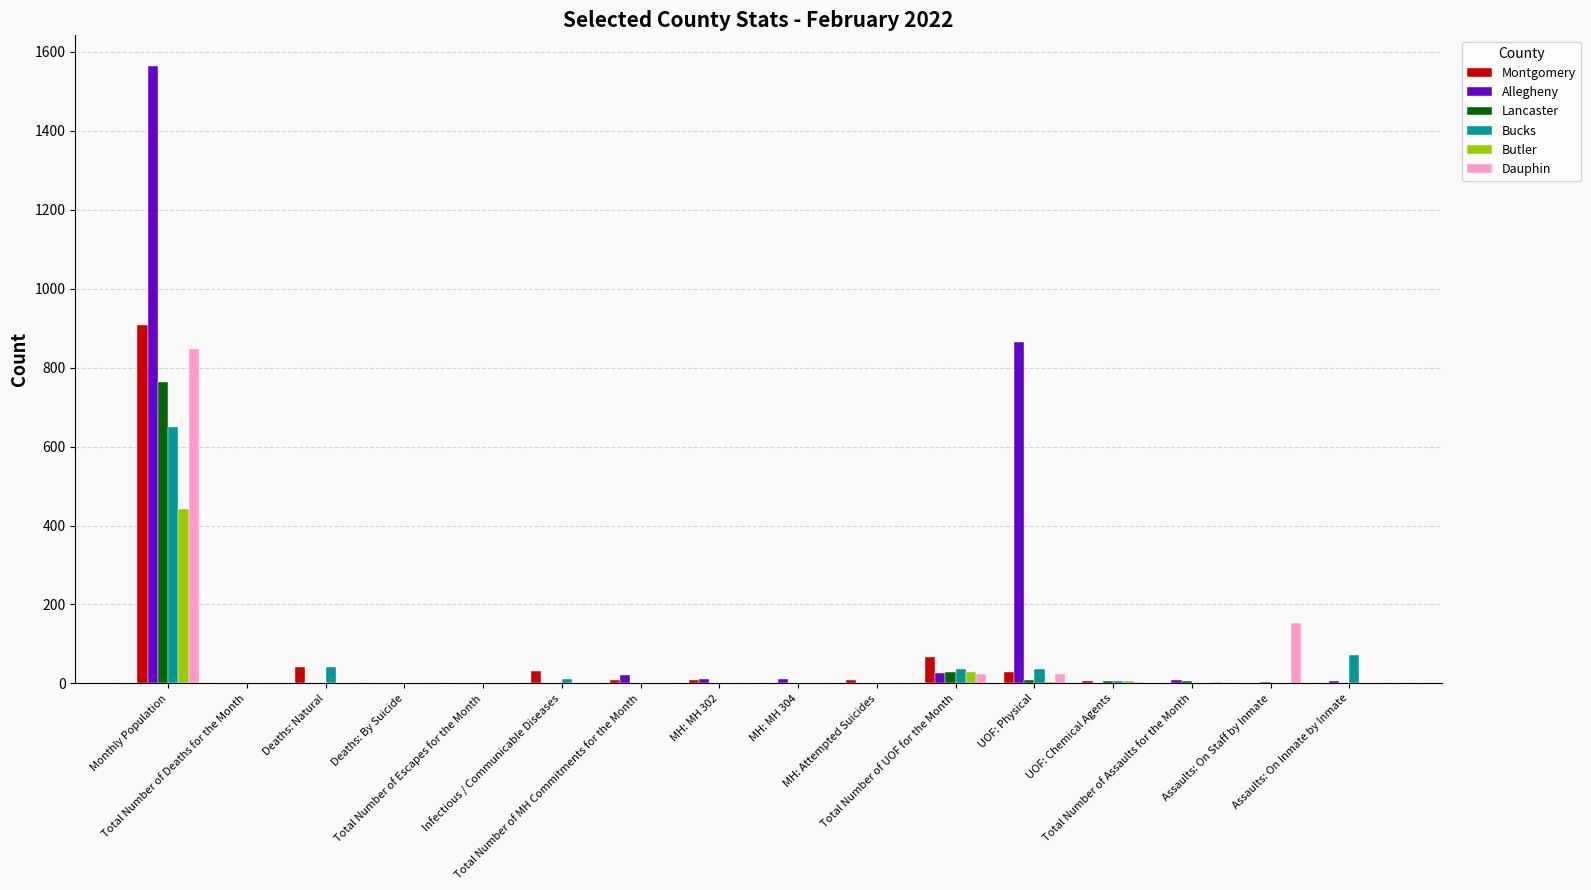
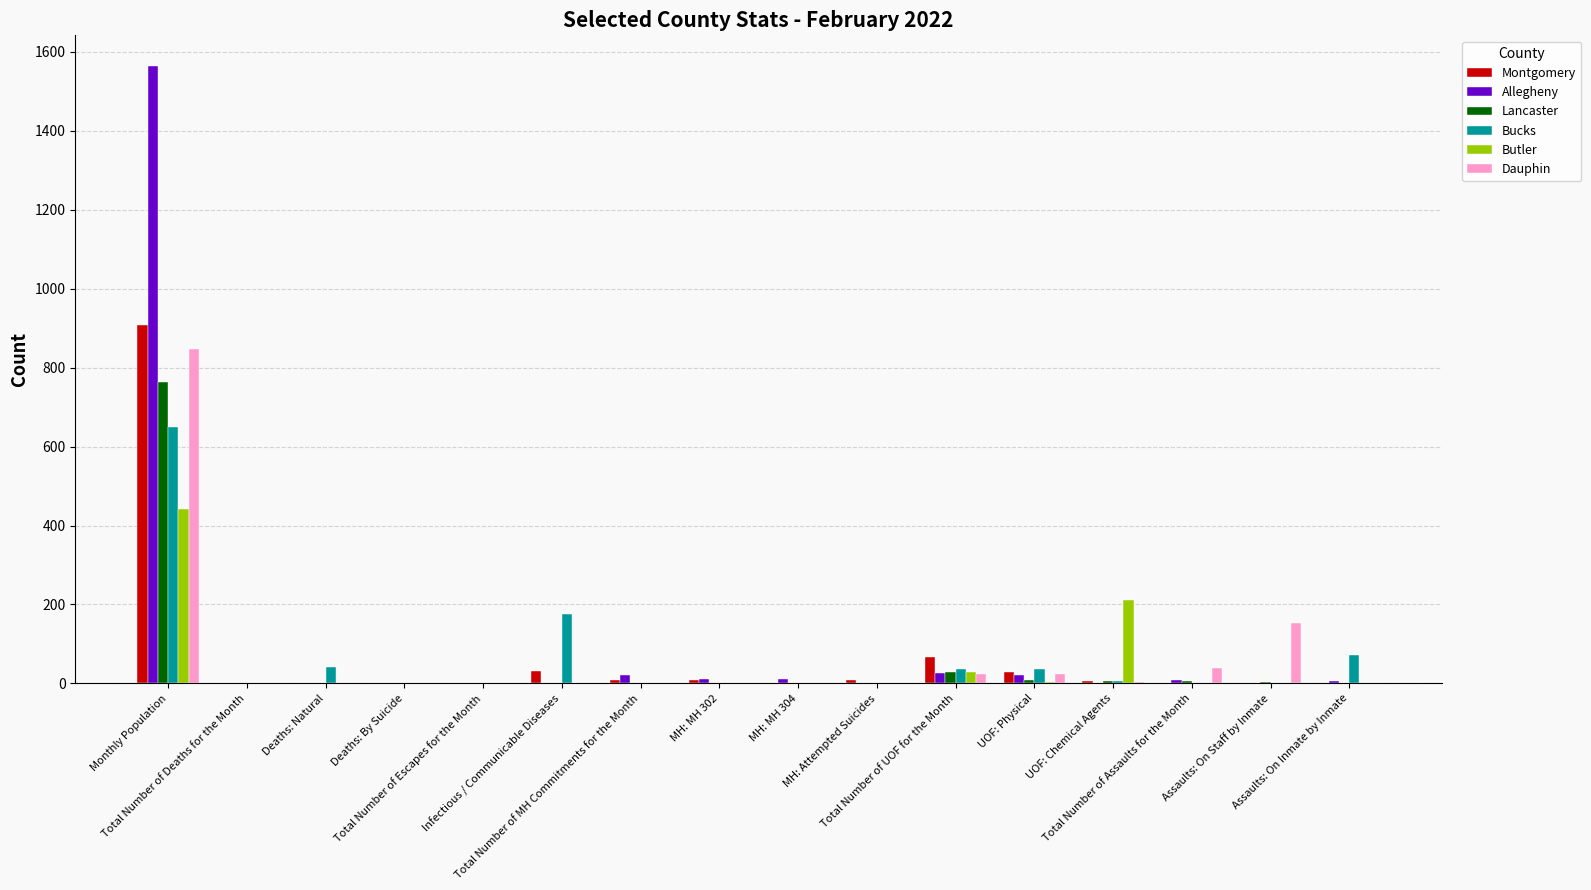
Montgomery, Deaths: Natural: 40 -> 0
Bucks, Infectious / Communicable Diseases: 10 -> 180
Allegheny, UOF: Physical: 870 -> 20
Butler, UOF: Chemical Agents: 10 -> 210
Dauphin, Total Number of Assaults for the Month: 0 -> 40
